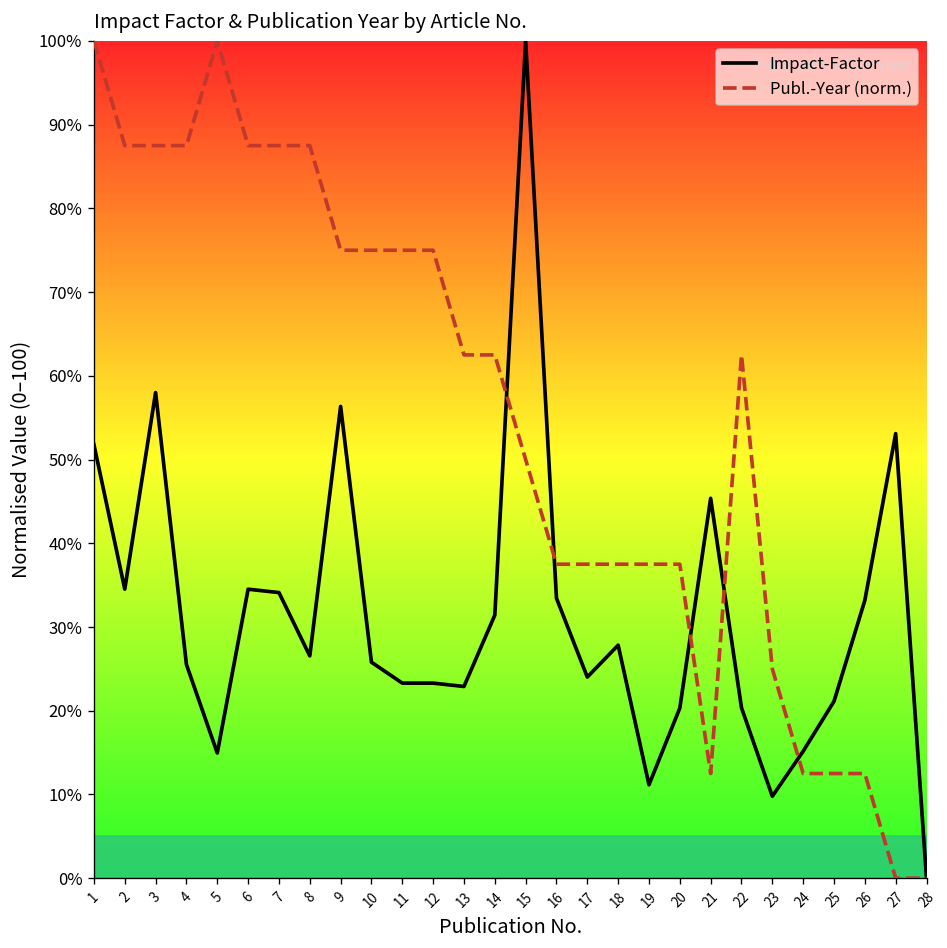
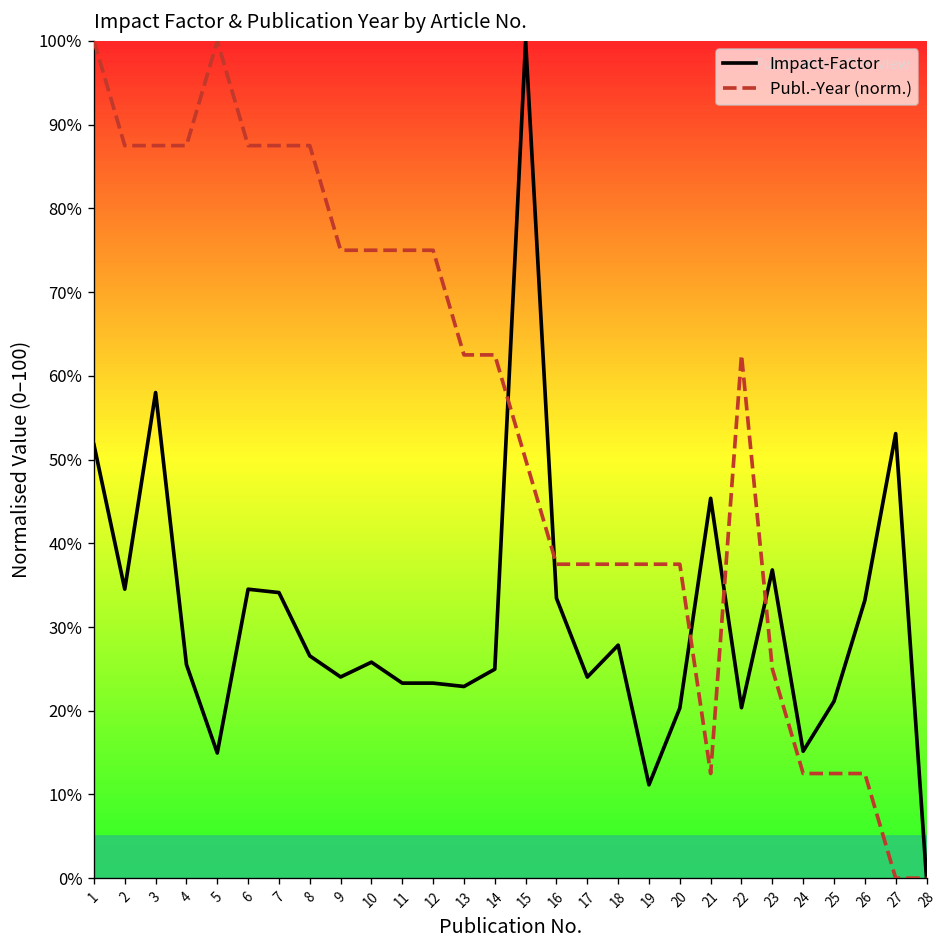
Impact-Factor, 9: 56% -> 24%
Impact-Factor, 14: 31% -> 25%
Impact-Factor, 23: 10% -> 37%
